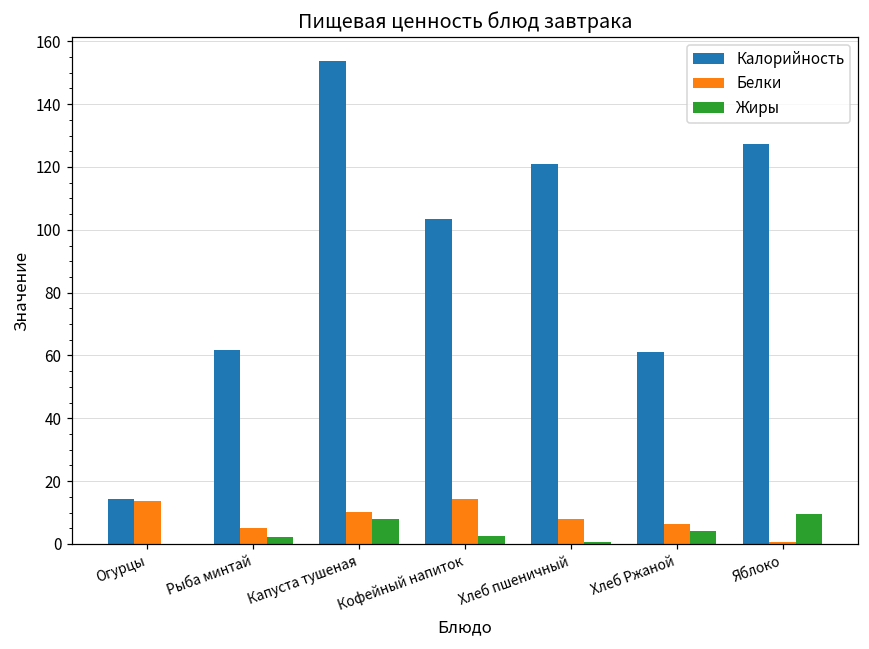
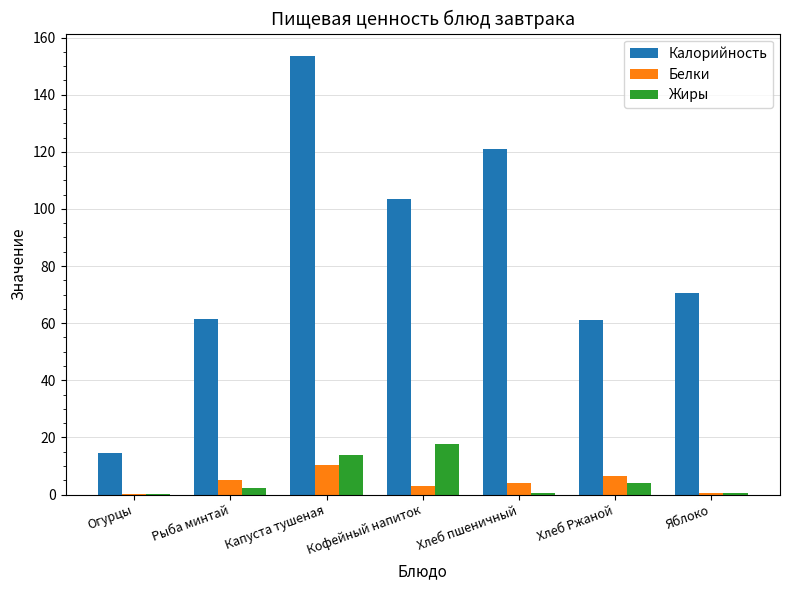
Белки, Огурцы: 14 -> 0
Жиры, Капуста тушеная: 8 -> 14
Белки, Кофейный напиток: 14 -> 3
Жиры, Кофейный напиток: 2 -> 18
Белки, Хлеб пшеничный: 8 -> 4
Калорийность, Яблоко: 127 -> 71
Жиры, Яблоко: 10 -> 1
